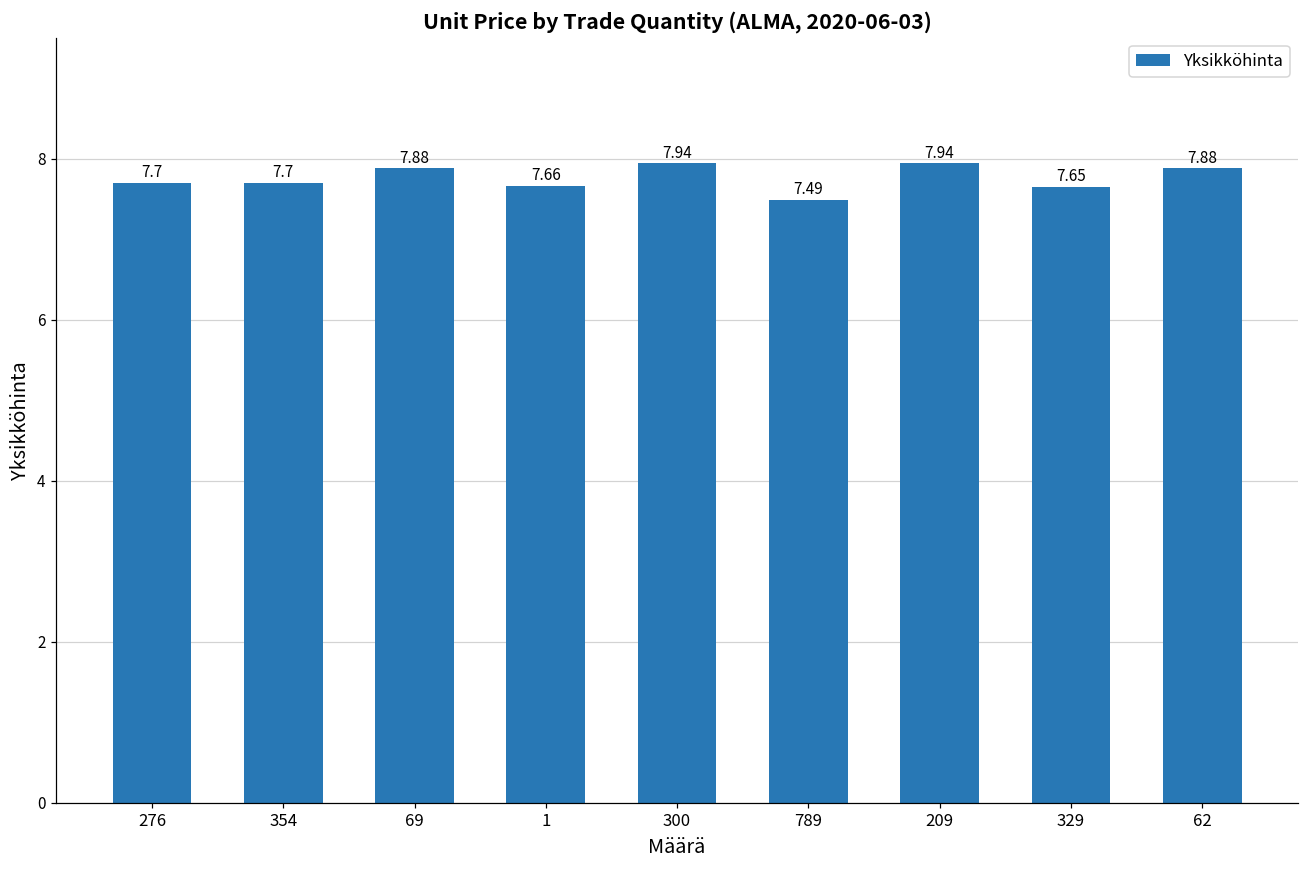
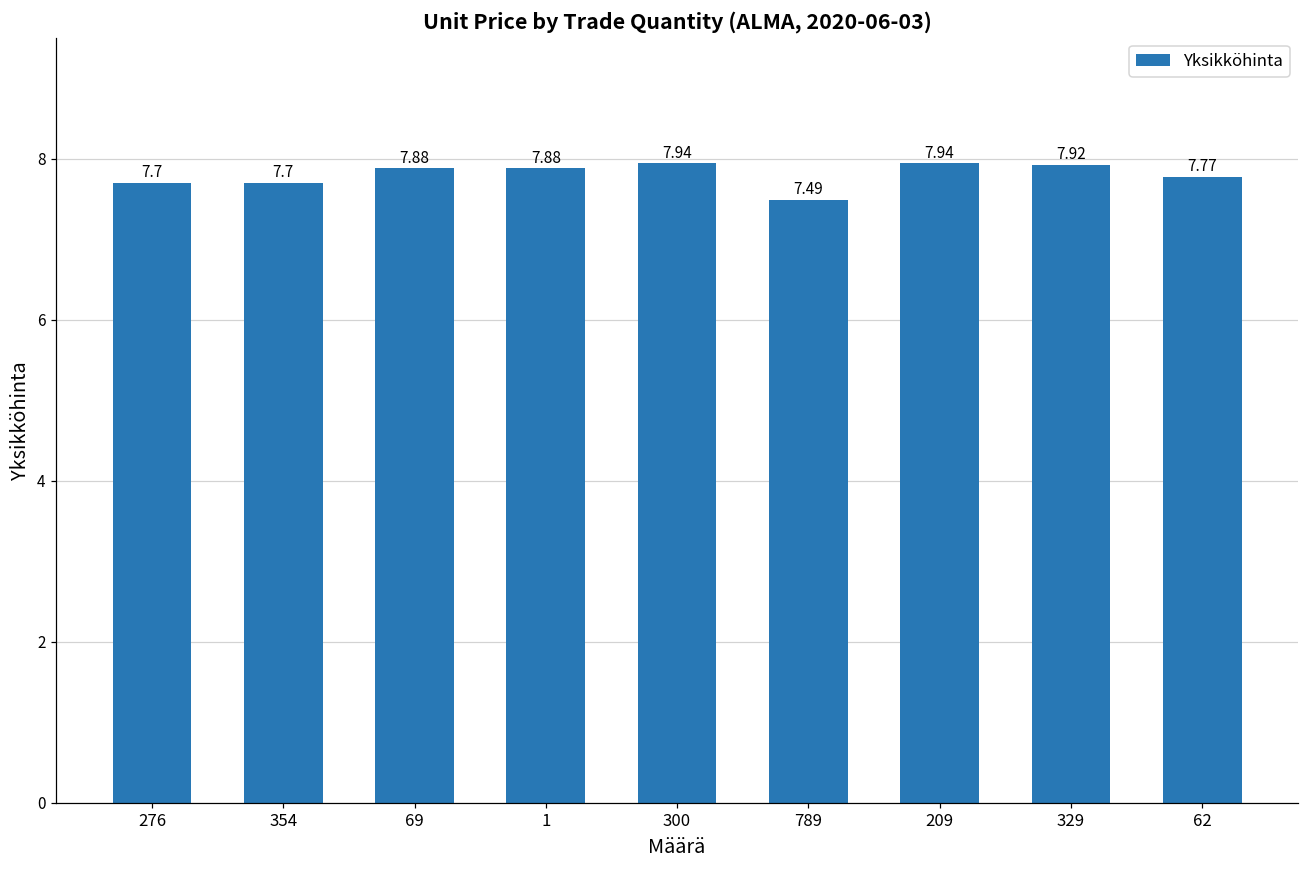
1: 7.66 -> 7.88
329: 7.65 -> 7.92
62: 7.88 -> 7.77
